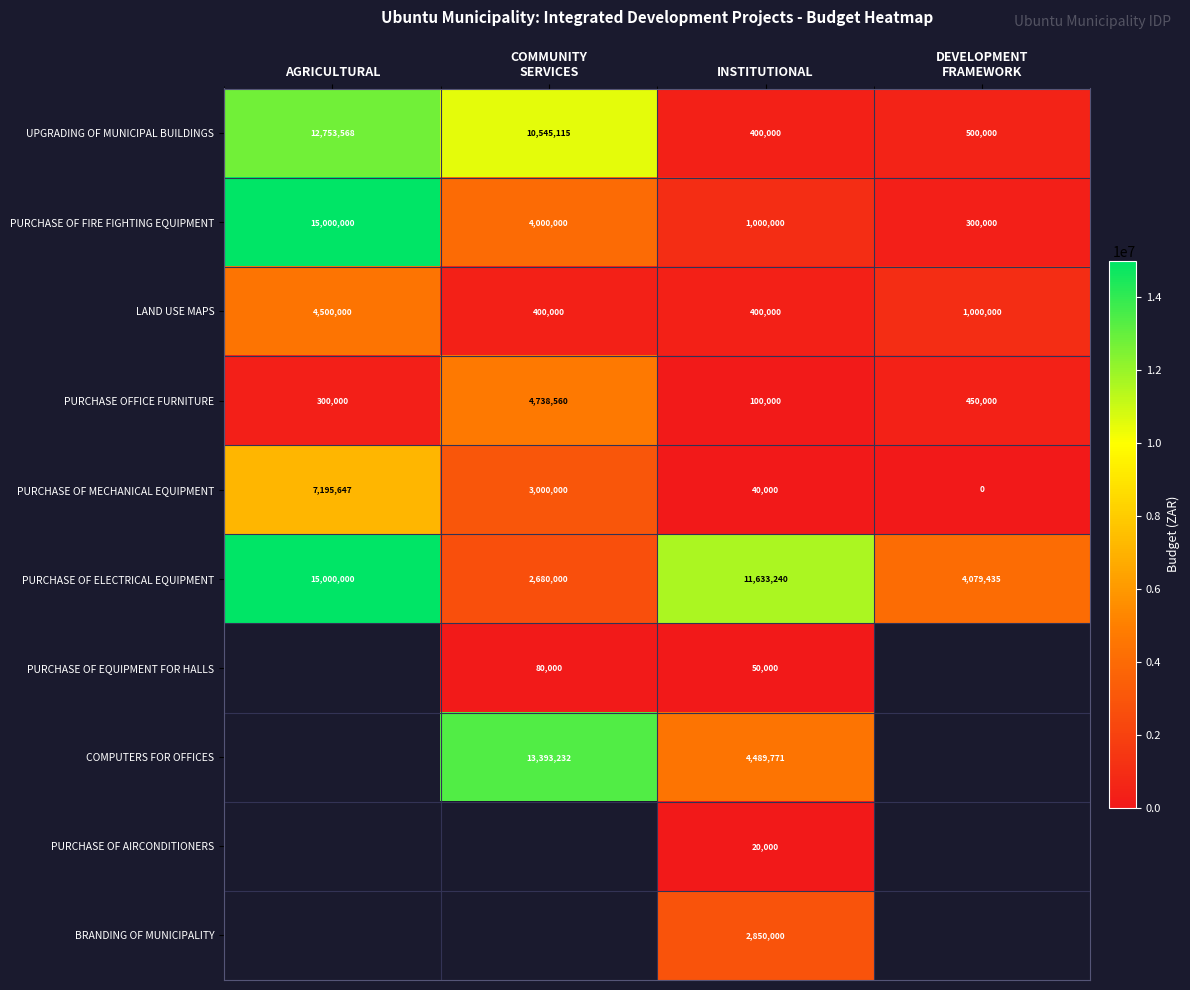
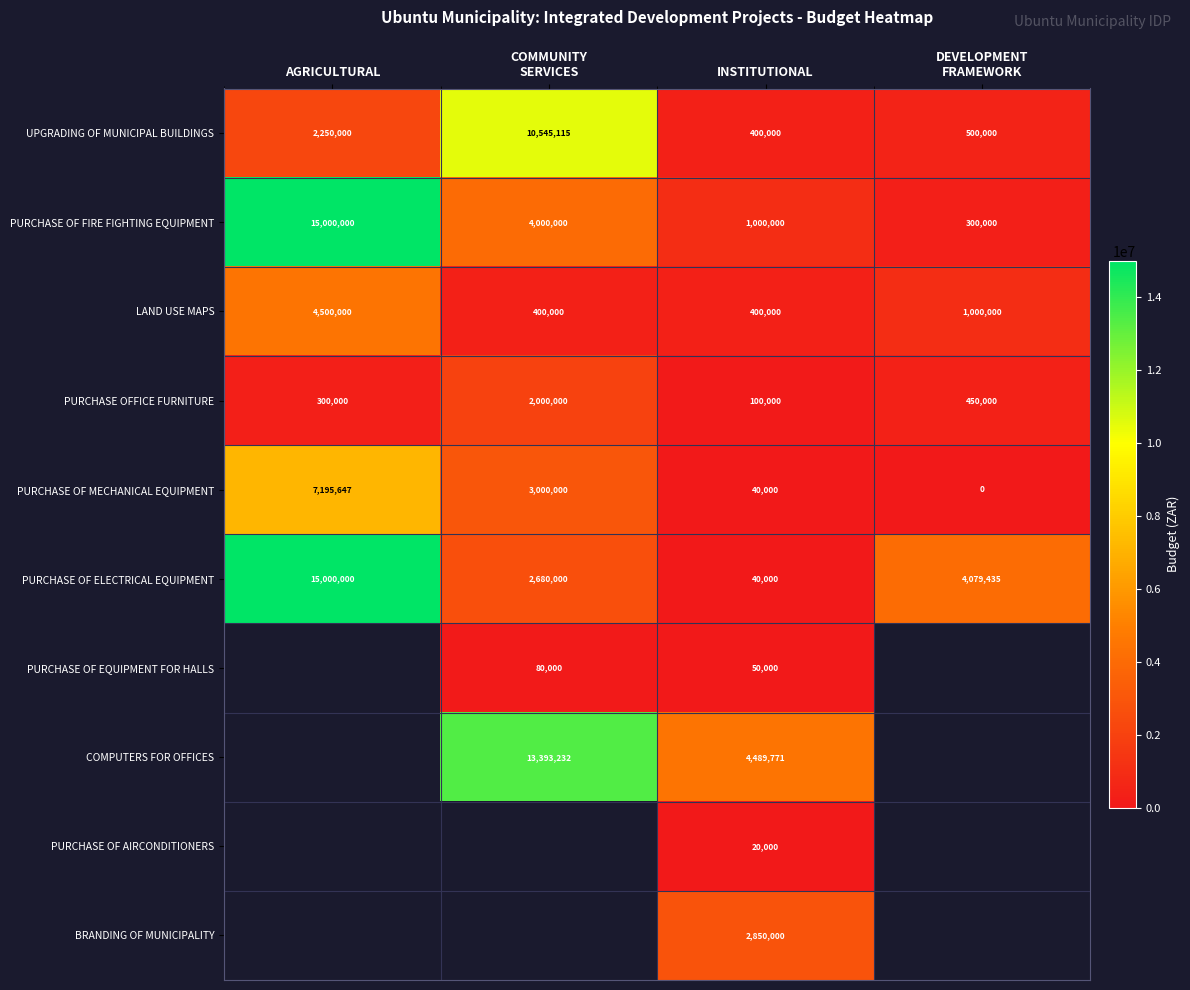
UPGRADING OF MUNICIPAL BUILDINGS, AGRICULTURAL: 12,753,568 -> 2,250,000
PURCHASE OFFICE FURNITURE, COMMUNITY SERVICES: 4,738,560 -> 2,000,000
PURCHASE OF ELECTRICAL EQUIPMENT, INSTITUTIONAL: 11,633,240 -> 40,000
